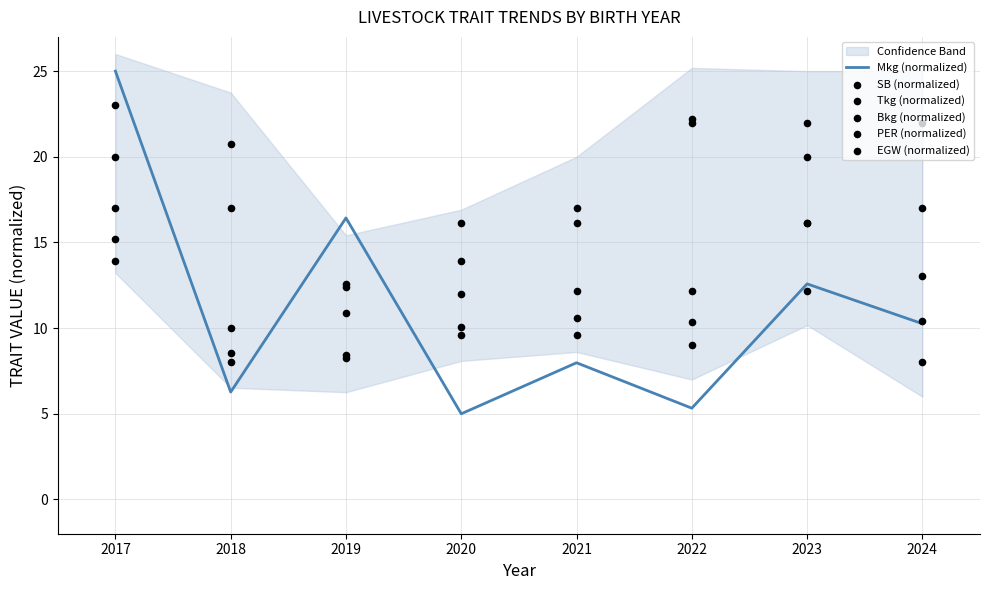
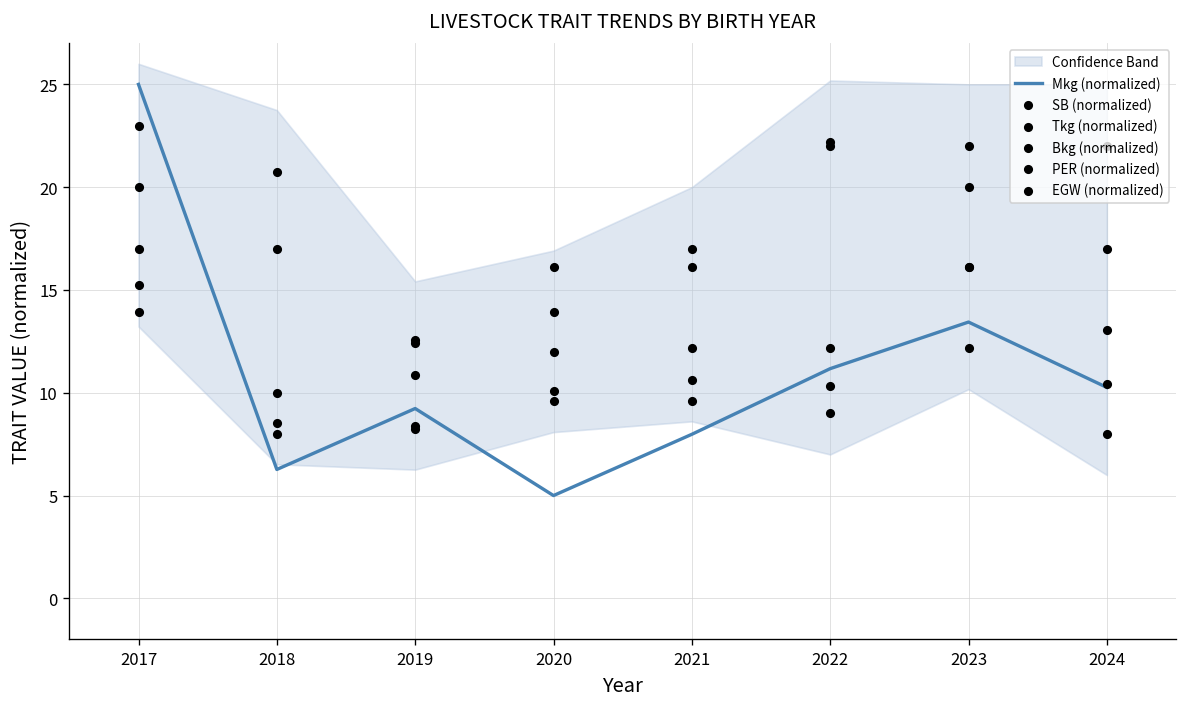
Mkg (normalized), 2019: 16.4 -> 9.2
Mkg (normalized), 2022: 5.3 -> 11.2
Mkg (normalized), 2023: 12.6 -> 13.4
